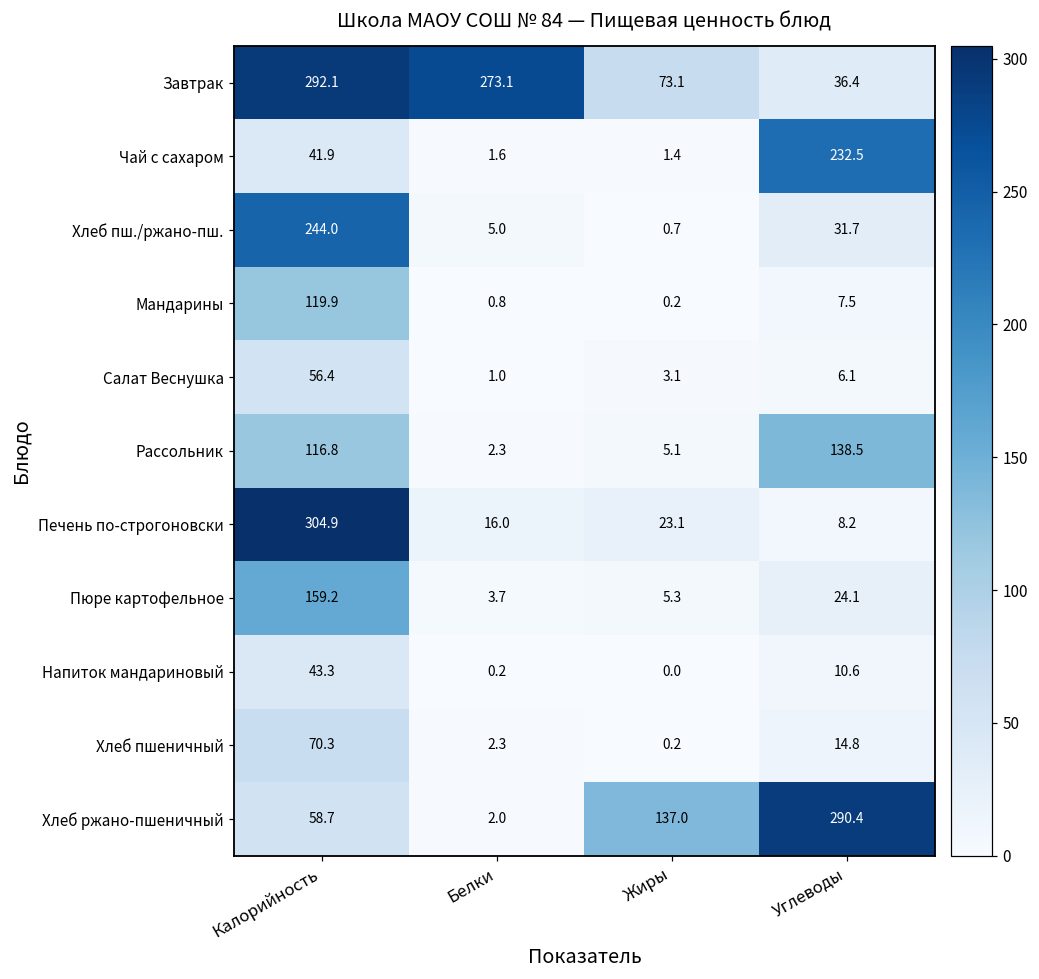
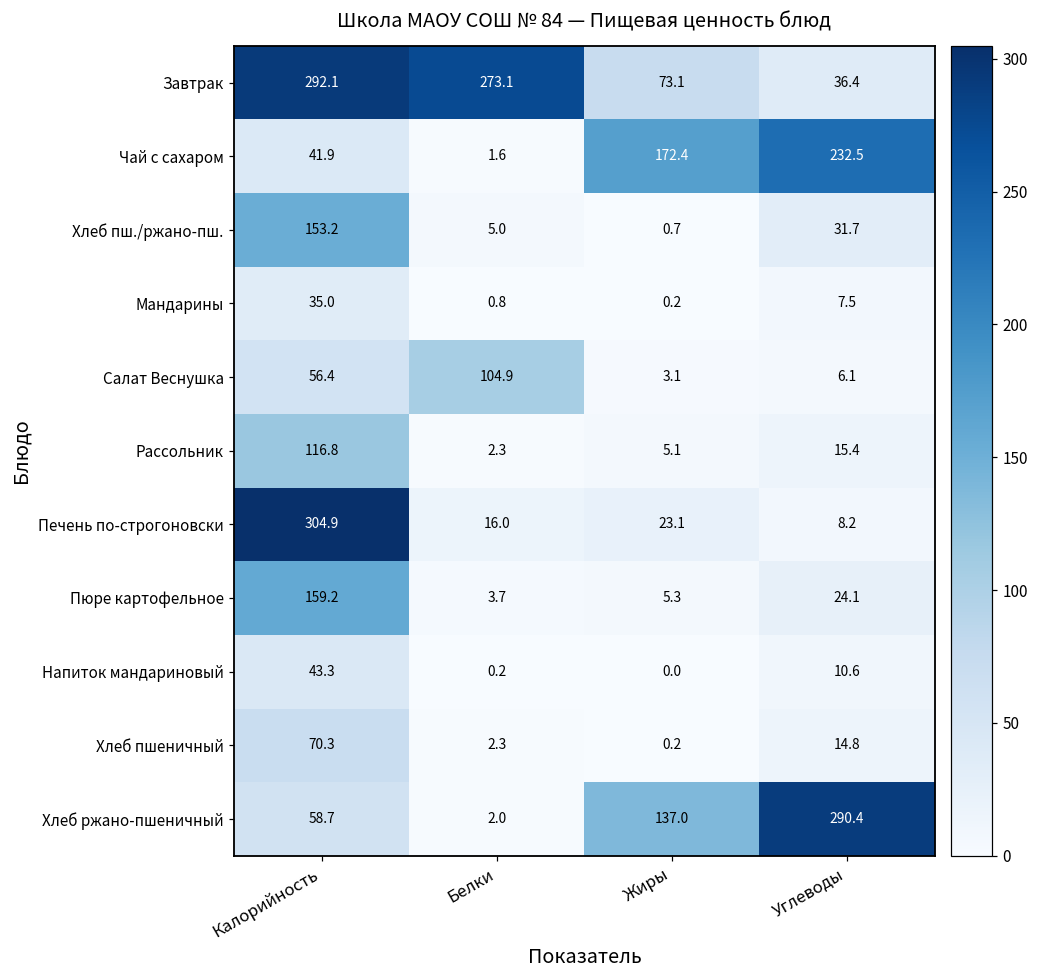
Чай с сахаром, Жиры: 1.4 -> 172.4
Хлеб пш./ржано-пш., Калорийность: 244.0 -> 153.2
Мандарины, Калорийность: 119.9 -> 35.0
Салат Веснушка, Белки: 1.0 -> 104.9
Рассольник, Углеводы: 138.5 -> 15.4
